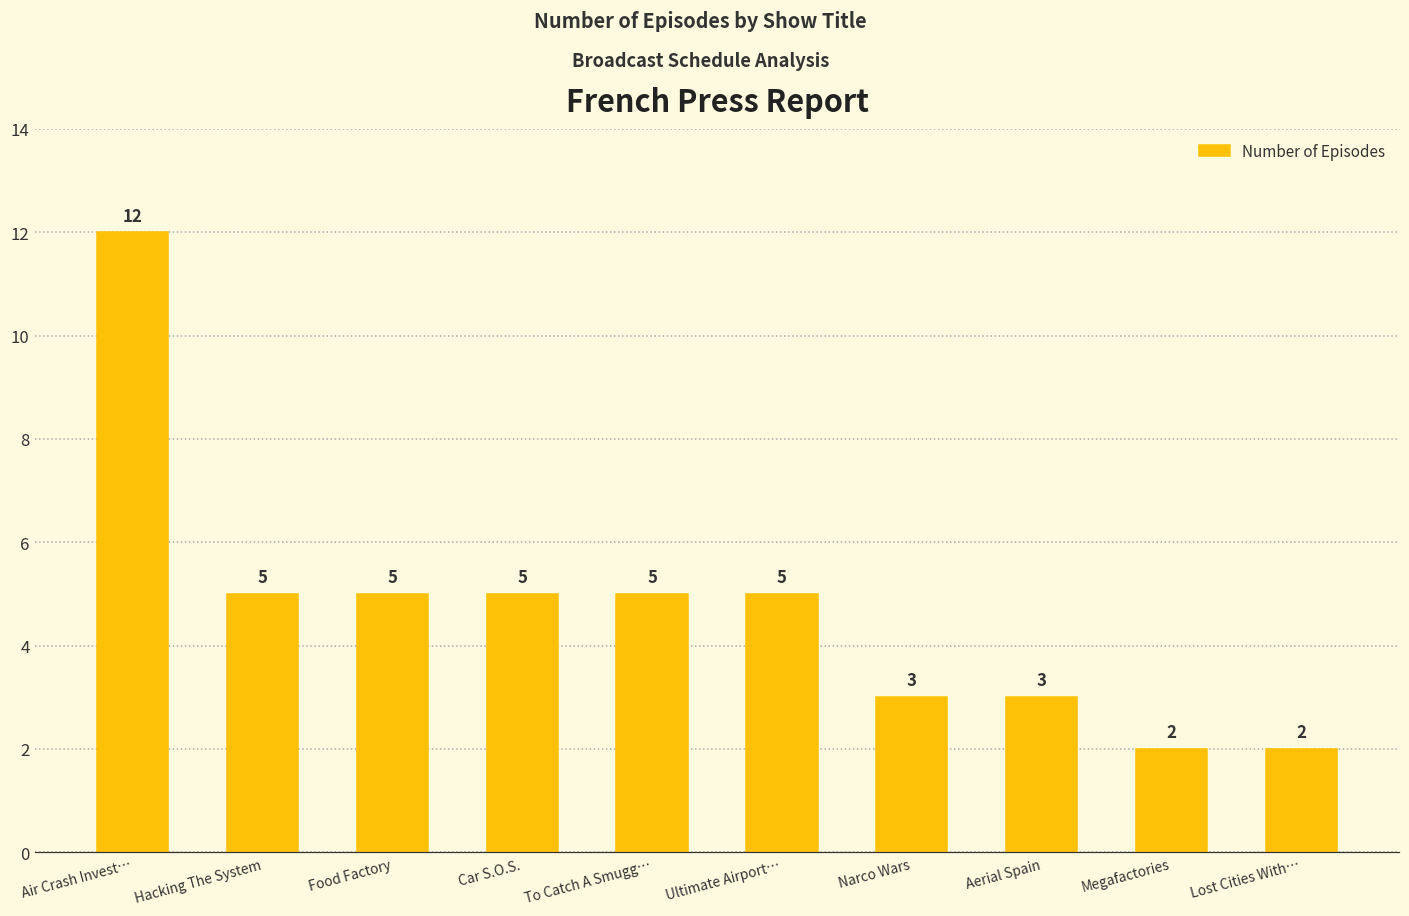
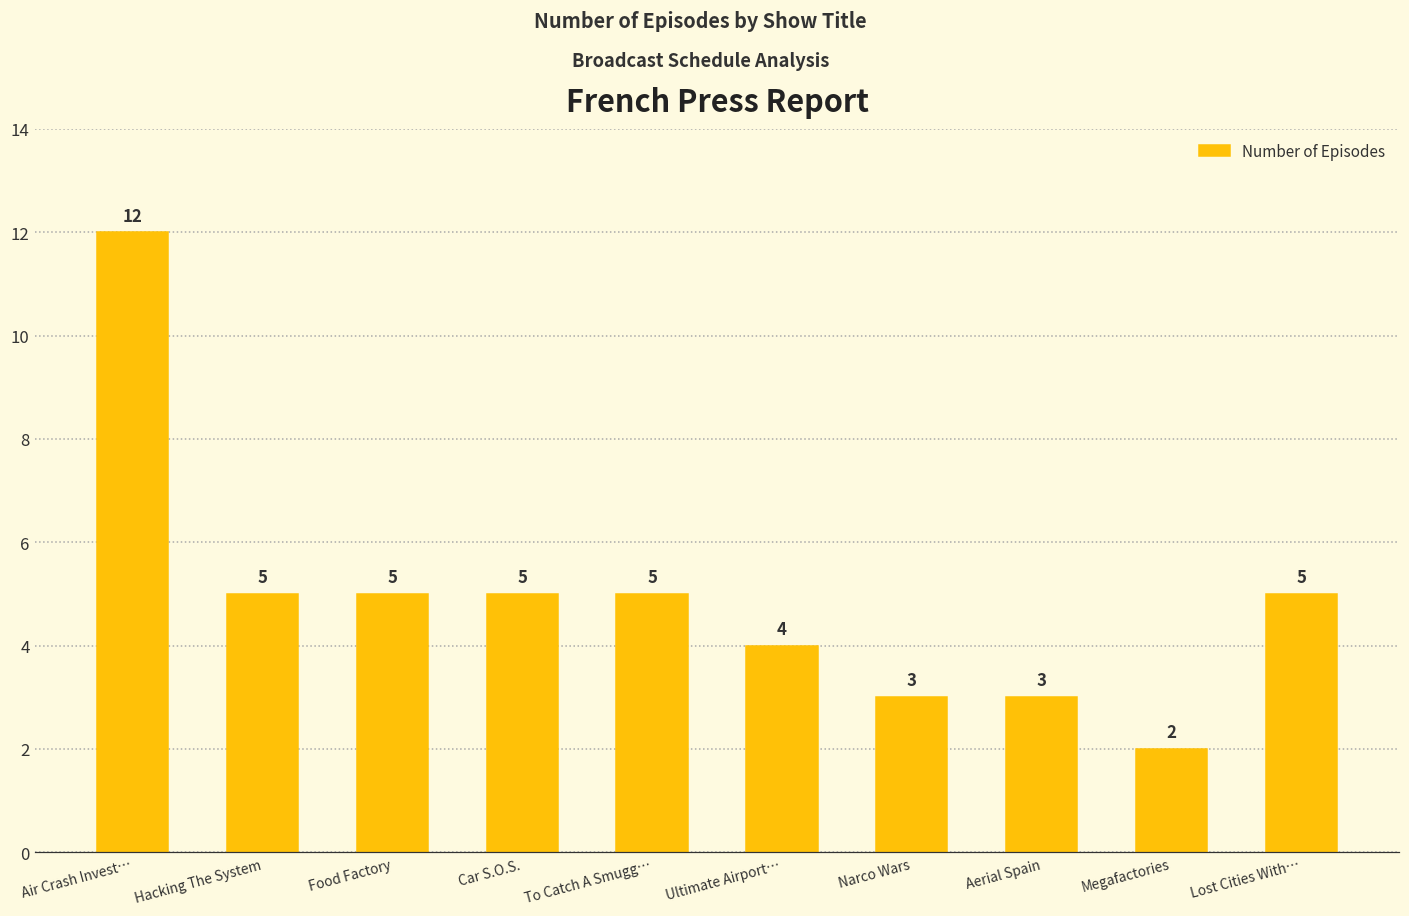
Ultimate Airport…: 5 -> 4
Lost Cities With…: 2 -> 5
